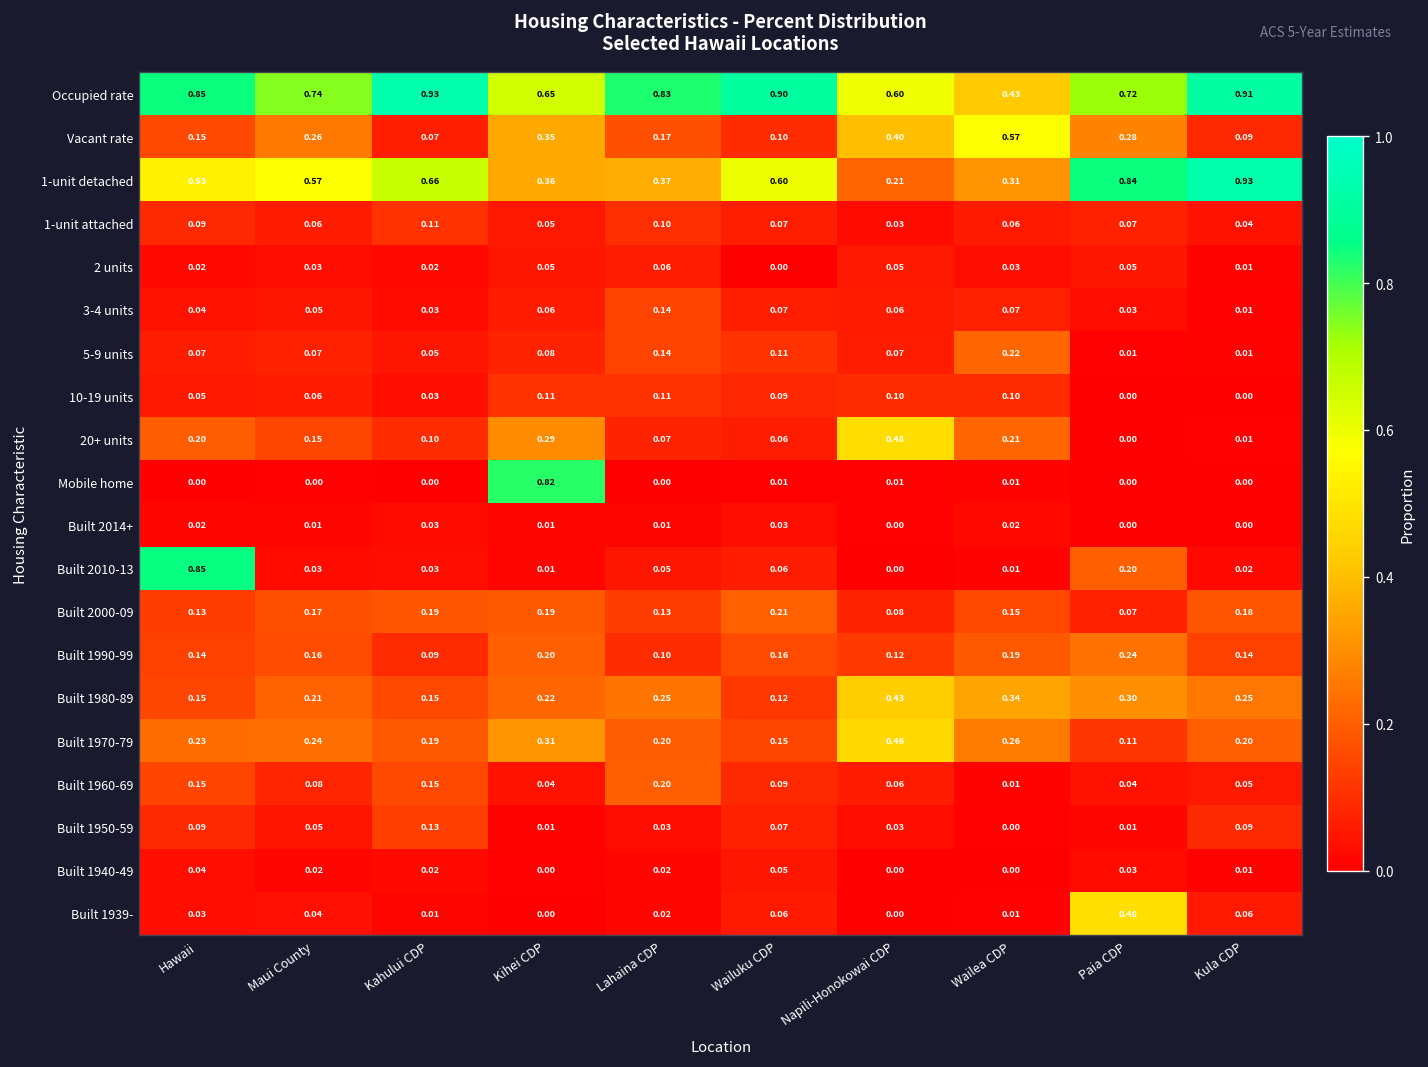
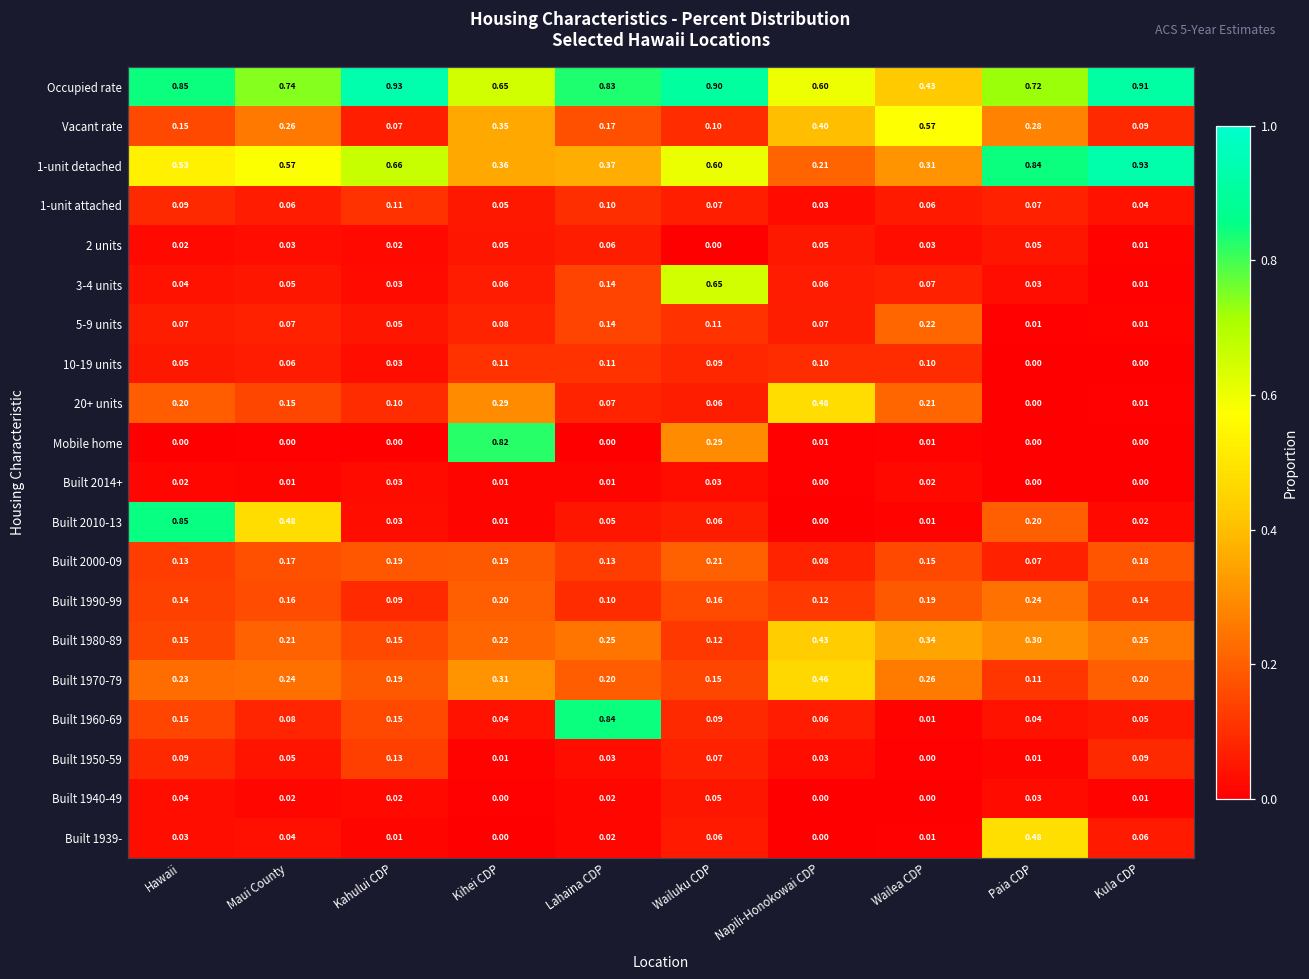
3-4 units, Wailuku CDP: 0.07 -> 0.65
Mobile home, Wailuku CDP: 0.01 -> 0.29
Built 2010-13, Maui County: 0.03 -> 0.48
Built 1960-69, Lahaina CDP: 0.20 -> 0.84
